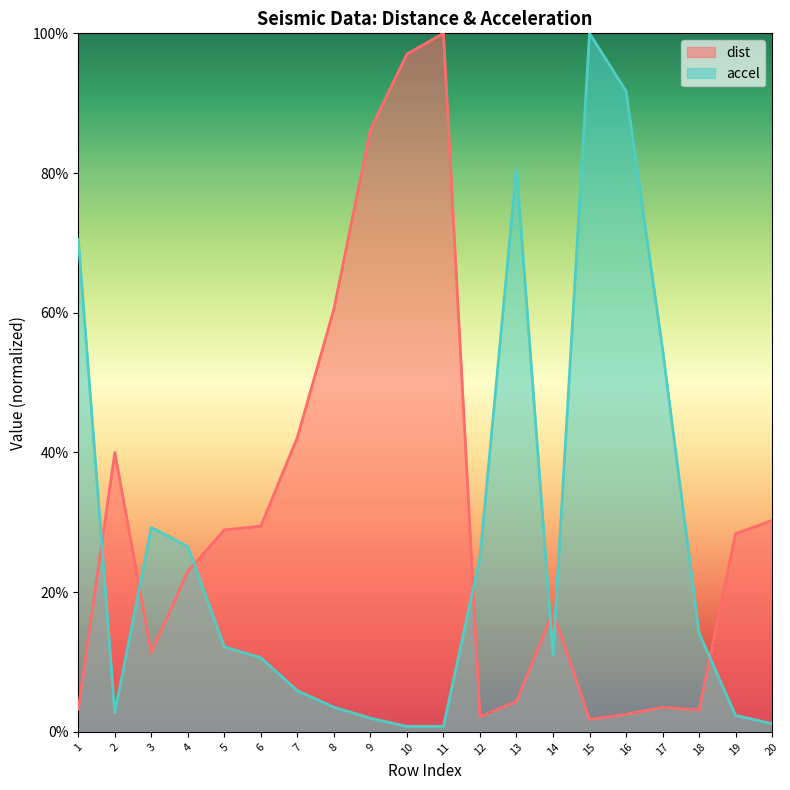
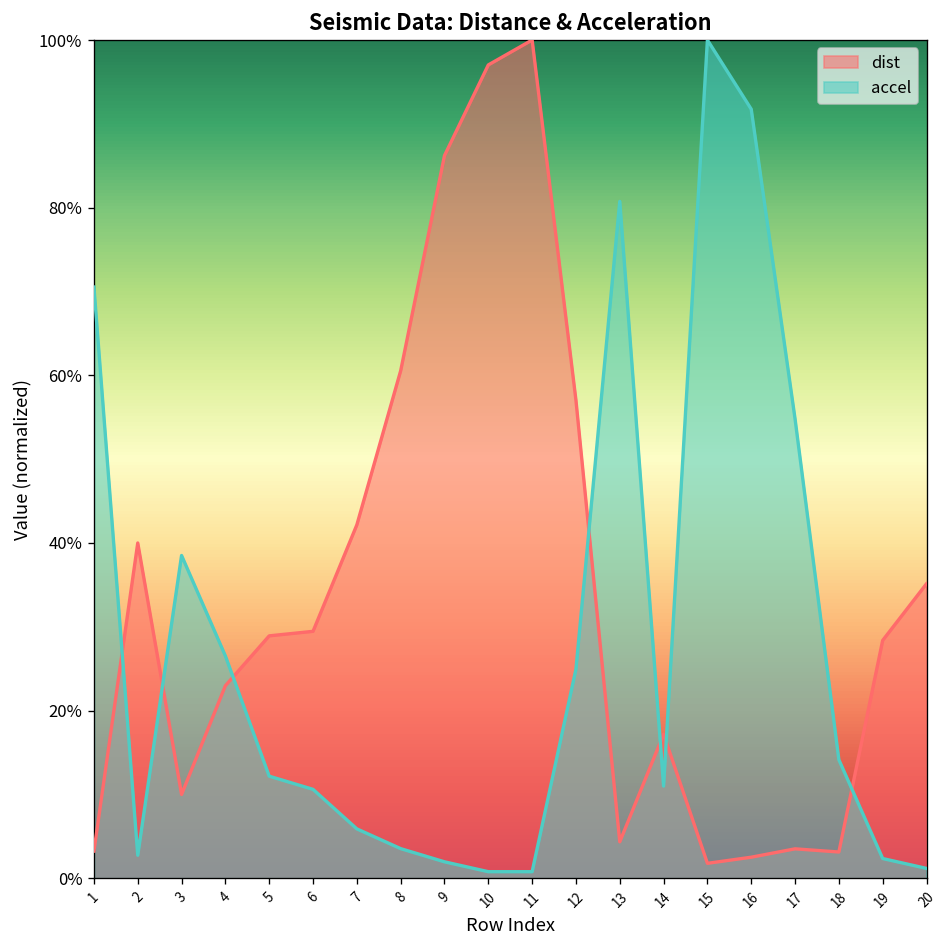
dist, 3: 11% -> 10%
accel, 3: 29% -> 39%
dist, 12: 2% -> 57%
dist, 20: 30% -> 35%
